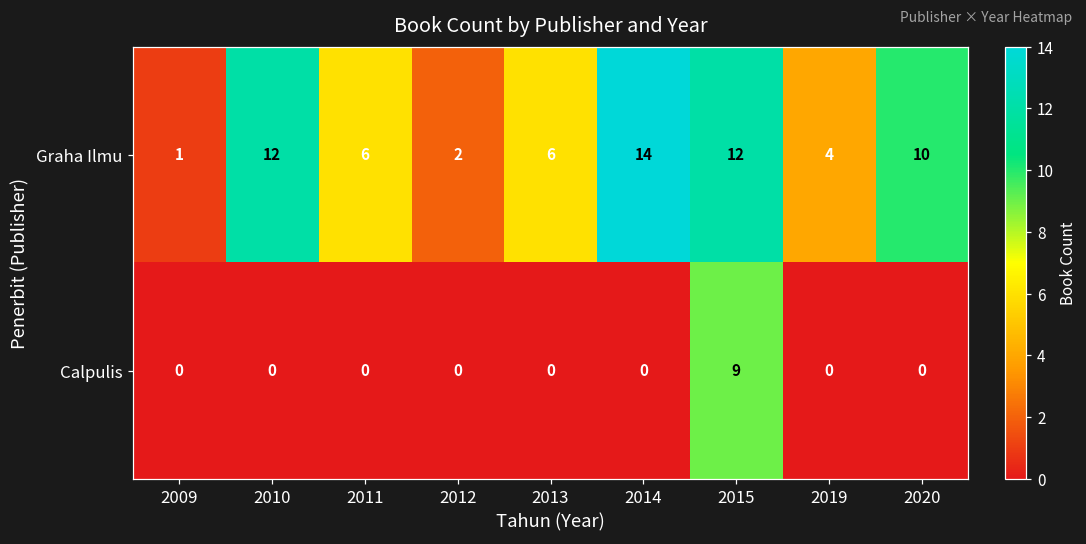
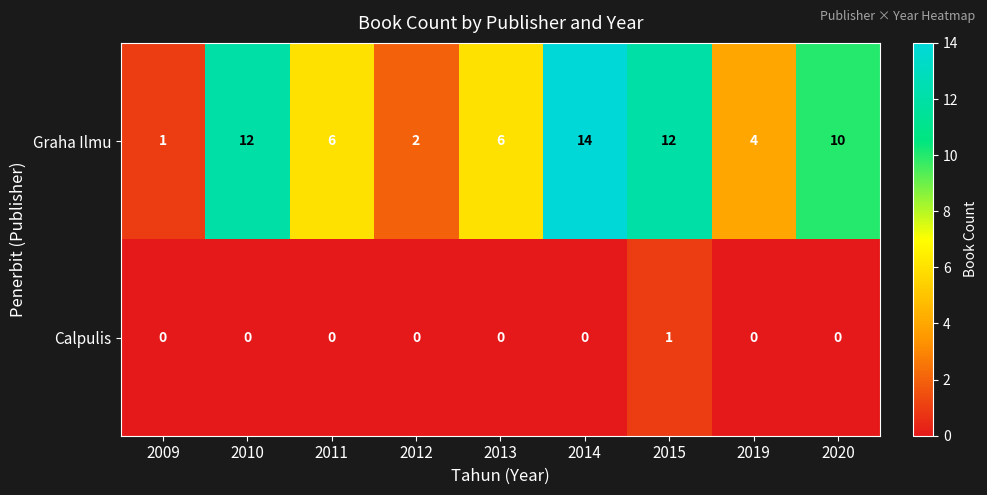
Calpulis, 2015: 9 -> 1
